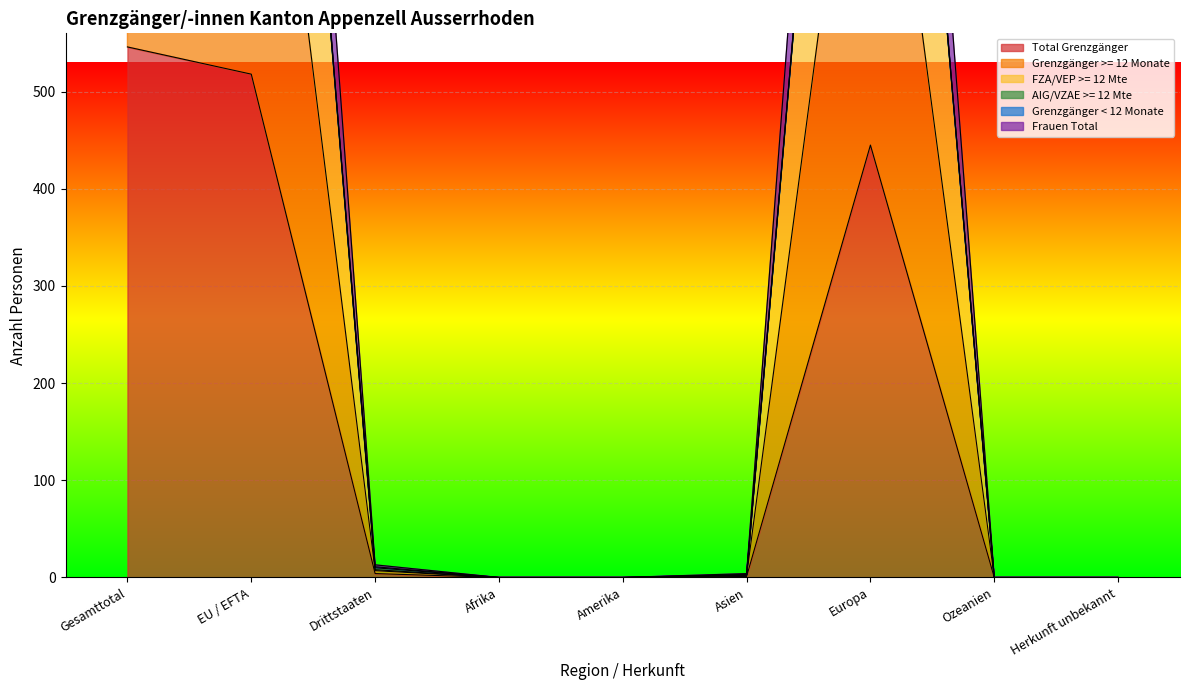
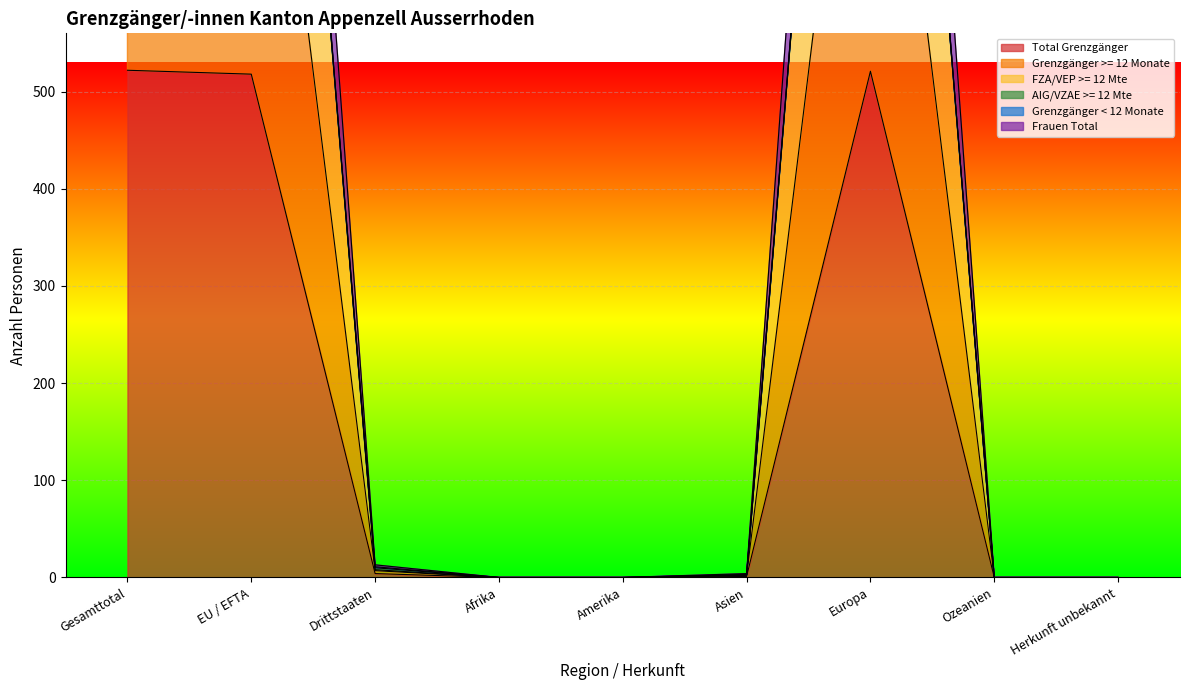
Total Grenzgänger, Gesamttotal: 550 -> 520
Total Grenzgänger, Europa: 450 -> 520
